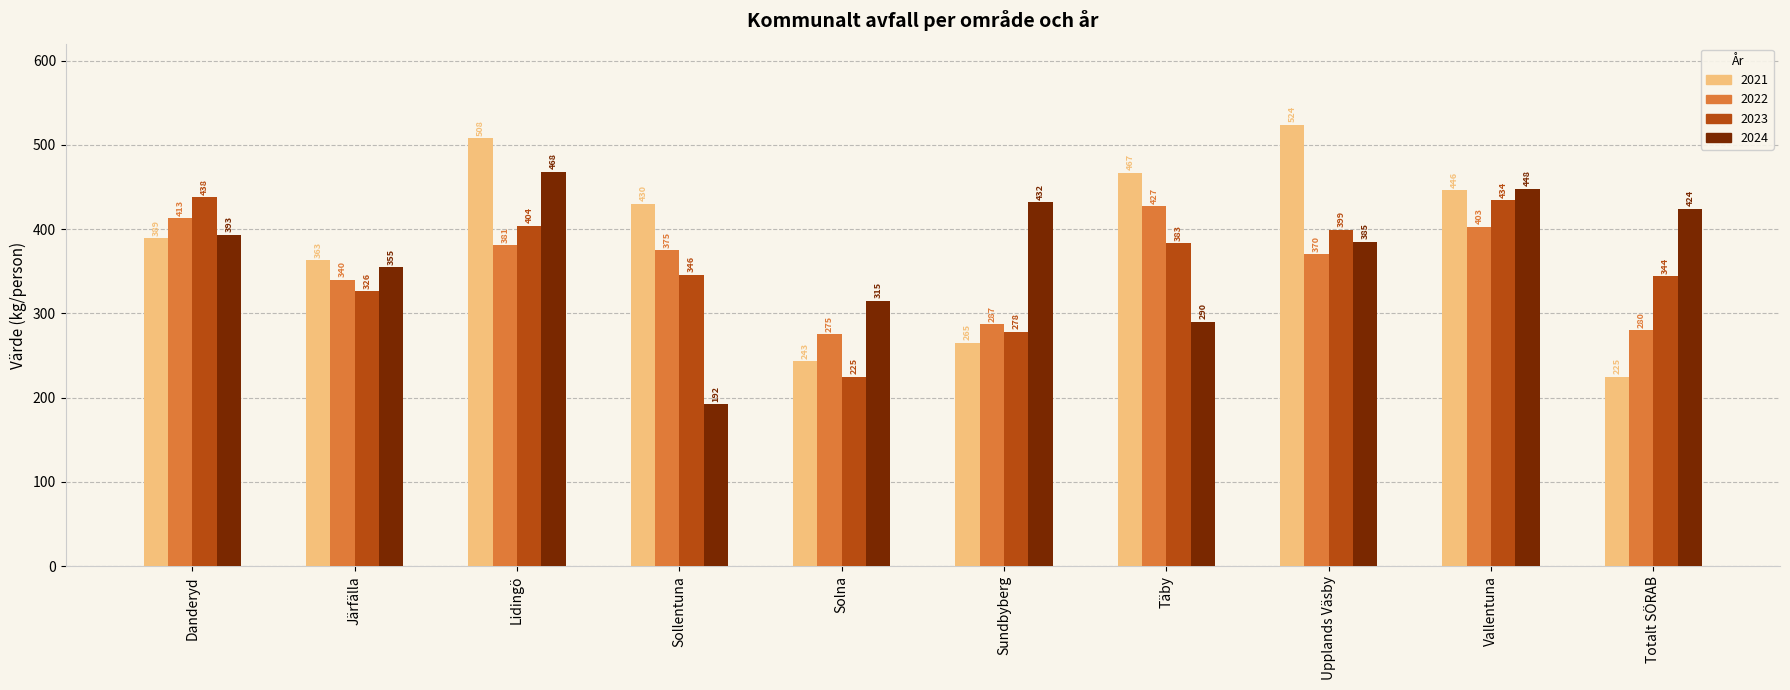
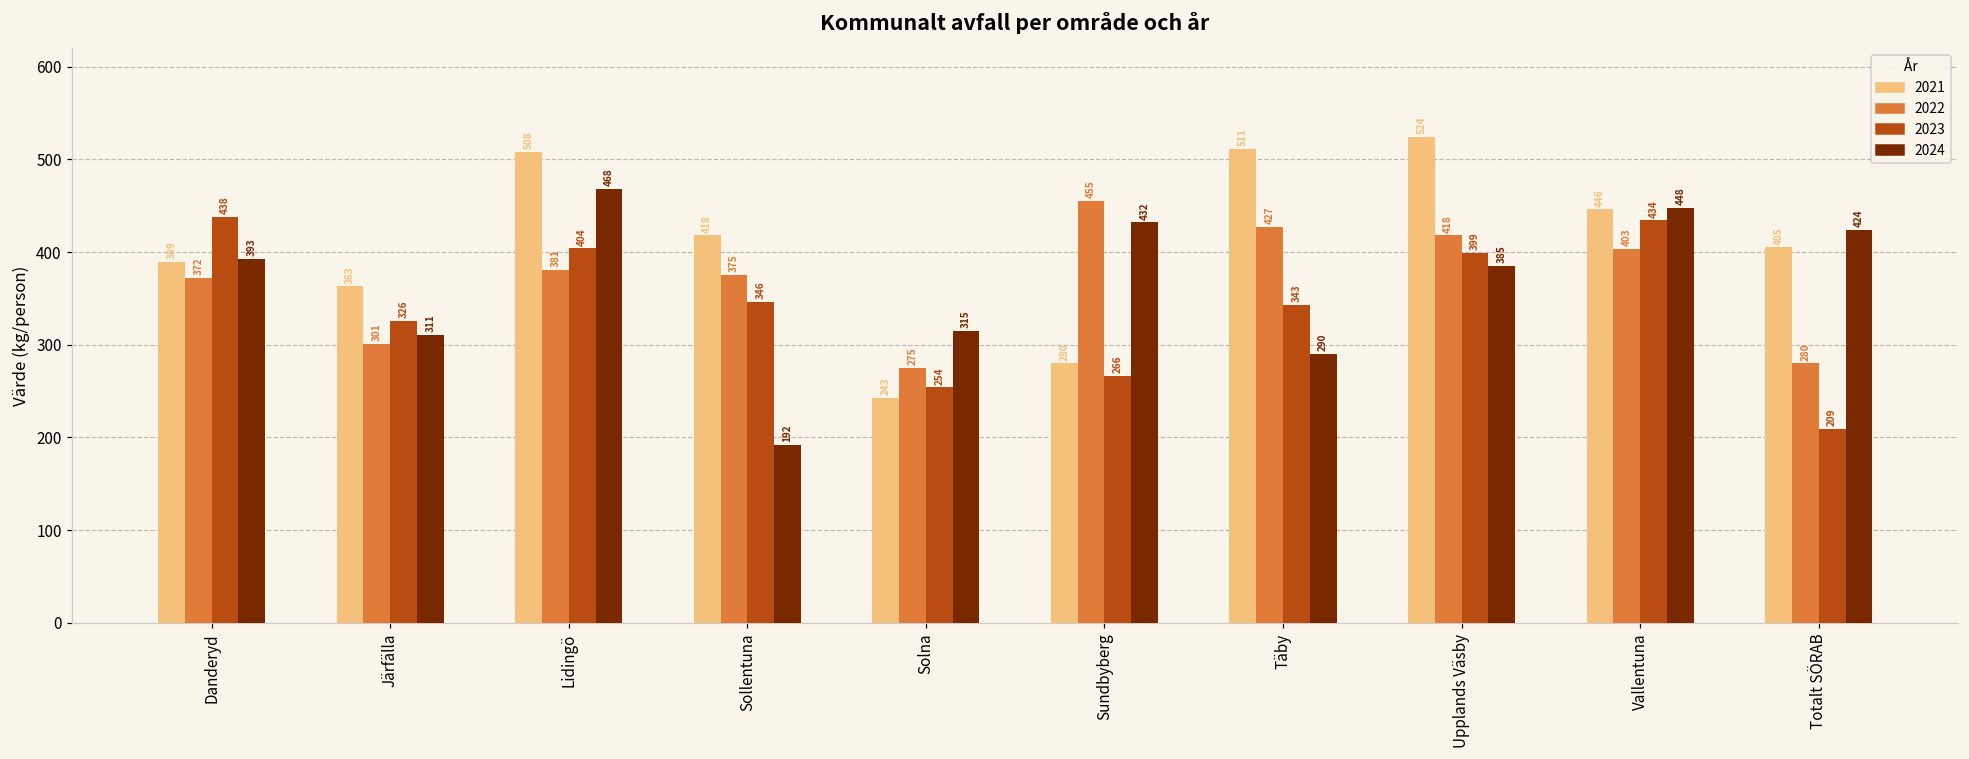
2022, Danderyd: 413 -> 372
2022, Järfälla: 340 -> 301
2024, Järfälla: 355 -> 311
2021, Sollentuna: 430 -> 418
2023, Solna: 225 -> 254
2021, Sundbyberg: 265 -> 280
2022, Sundbyberg: 287 -> 455
2023, Sundbyberg: 278 -> 266
2021, Täby: 467 -> 511
2023, Täby: 383 -> 343
2022, Upplands Väsby: 370 -> 418
2021, Totalt SÖRAB: 225 -> 405
2023, Totalt SÖRAB: 344 -> 209
